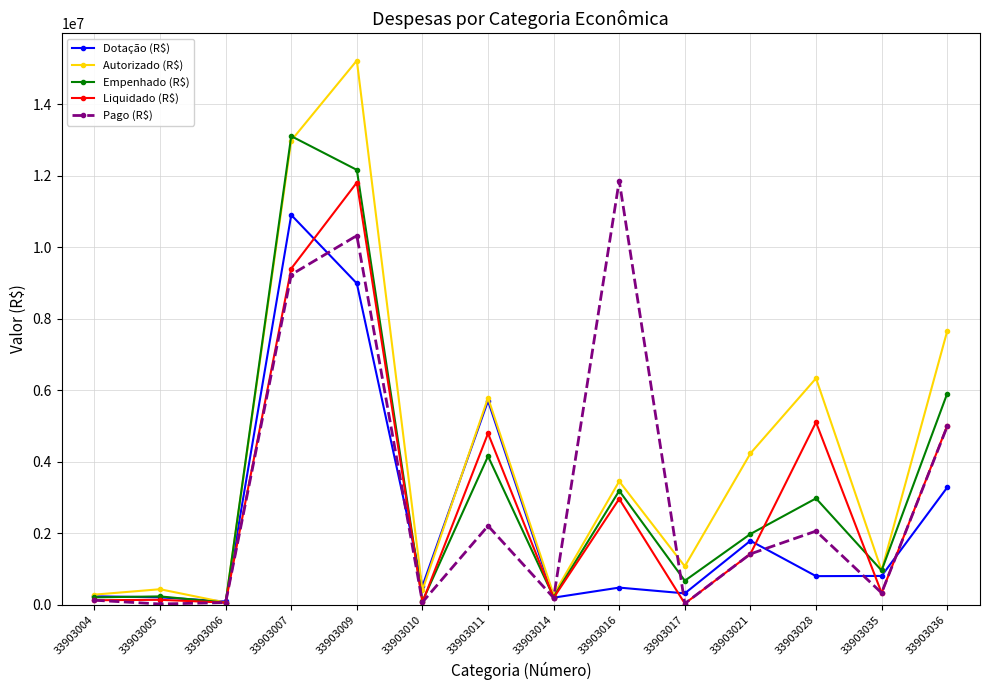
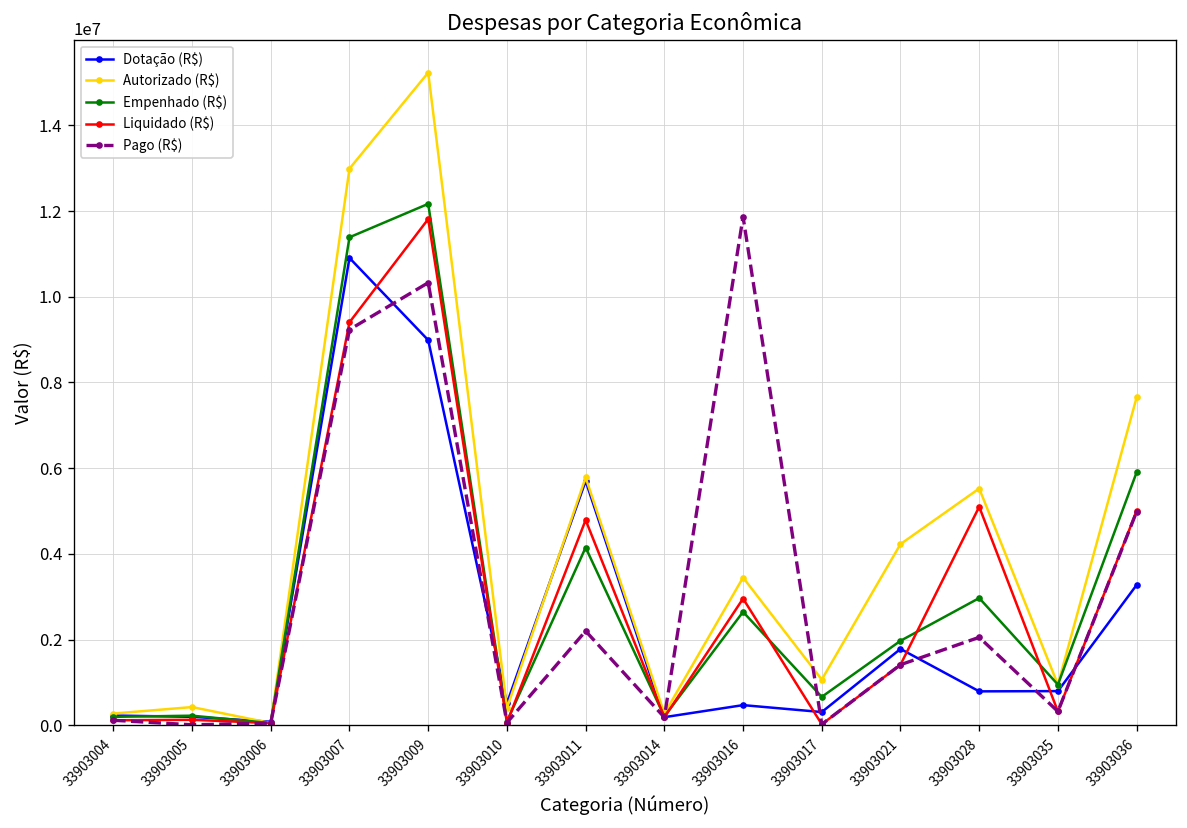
Empenhado (R$), 33903007: 13100000 -> 11400000
Empenhado (R$), 33903016: 3200000 -> 2600000
Autorizado (R$), 33903028: 6300000 -> 5500000
